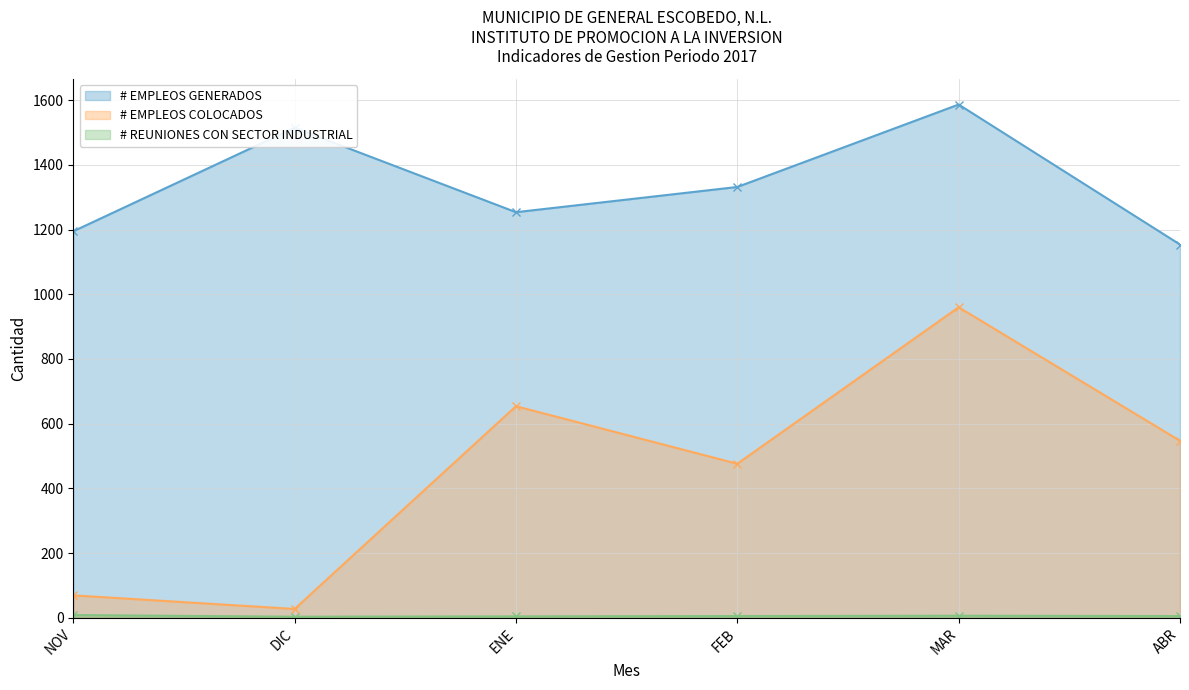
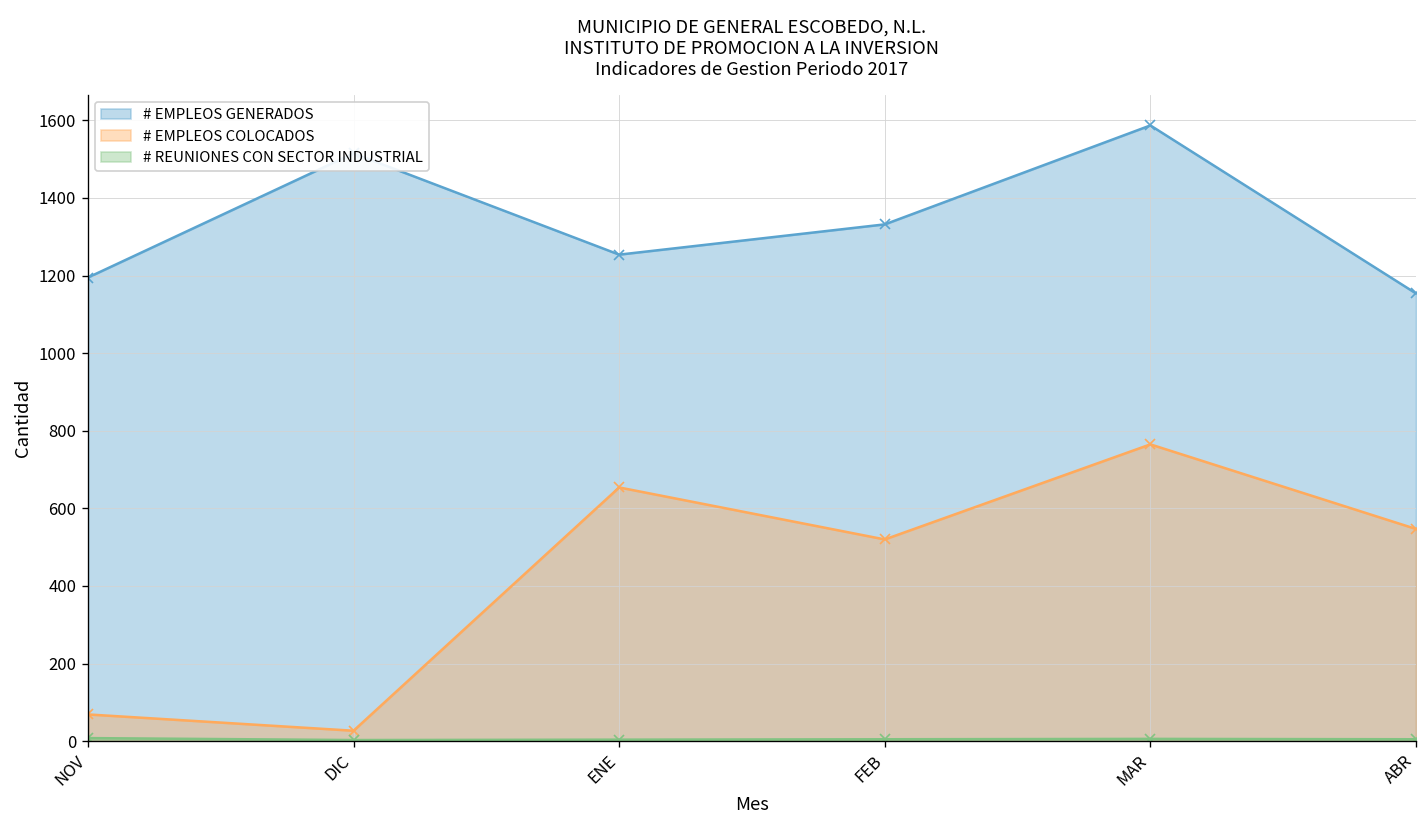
# EMPLEOS COLOCADOS, FEB: 480 -> 520
# EMPLEOS COLOCADOS, MAR: 960 -> 770
